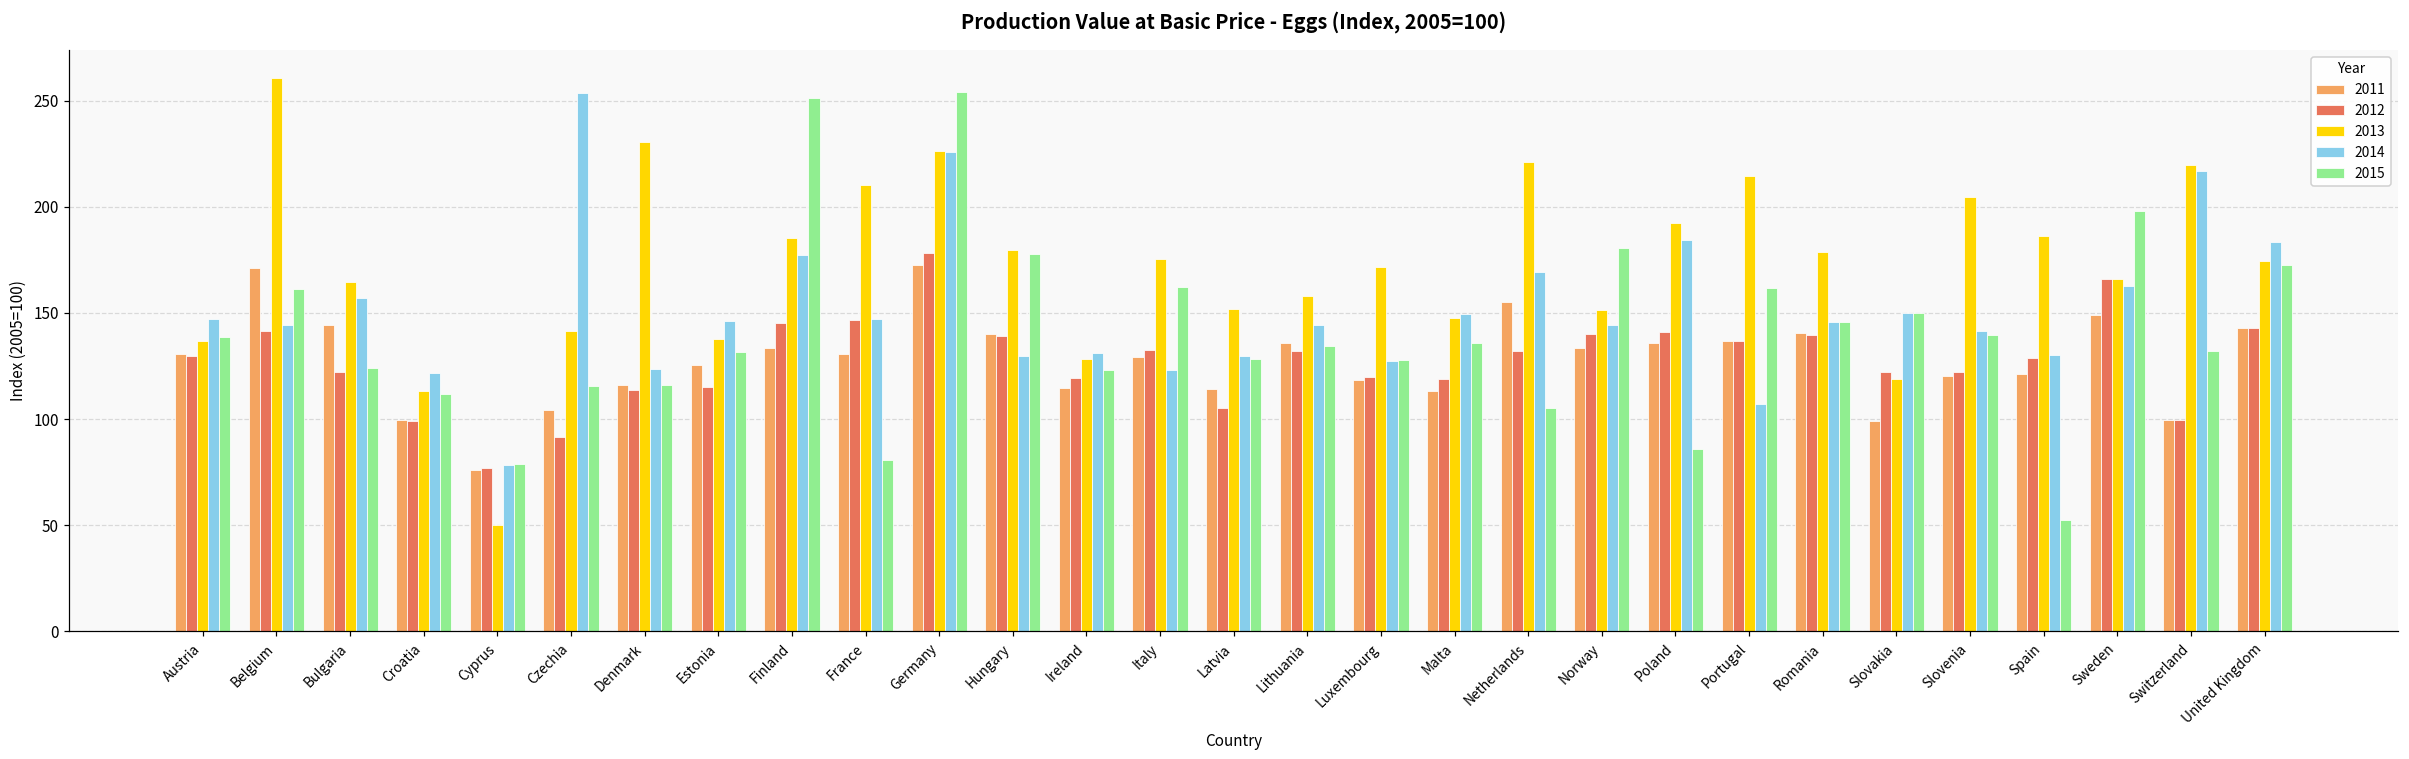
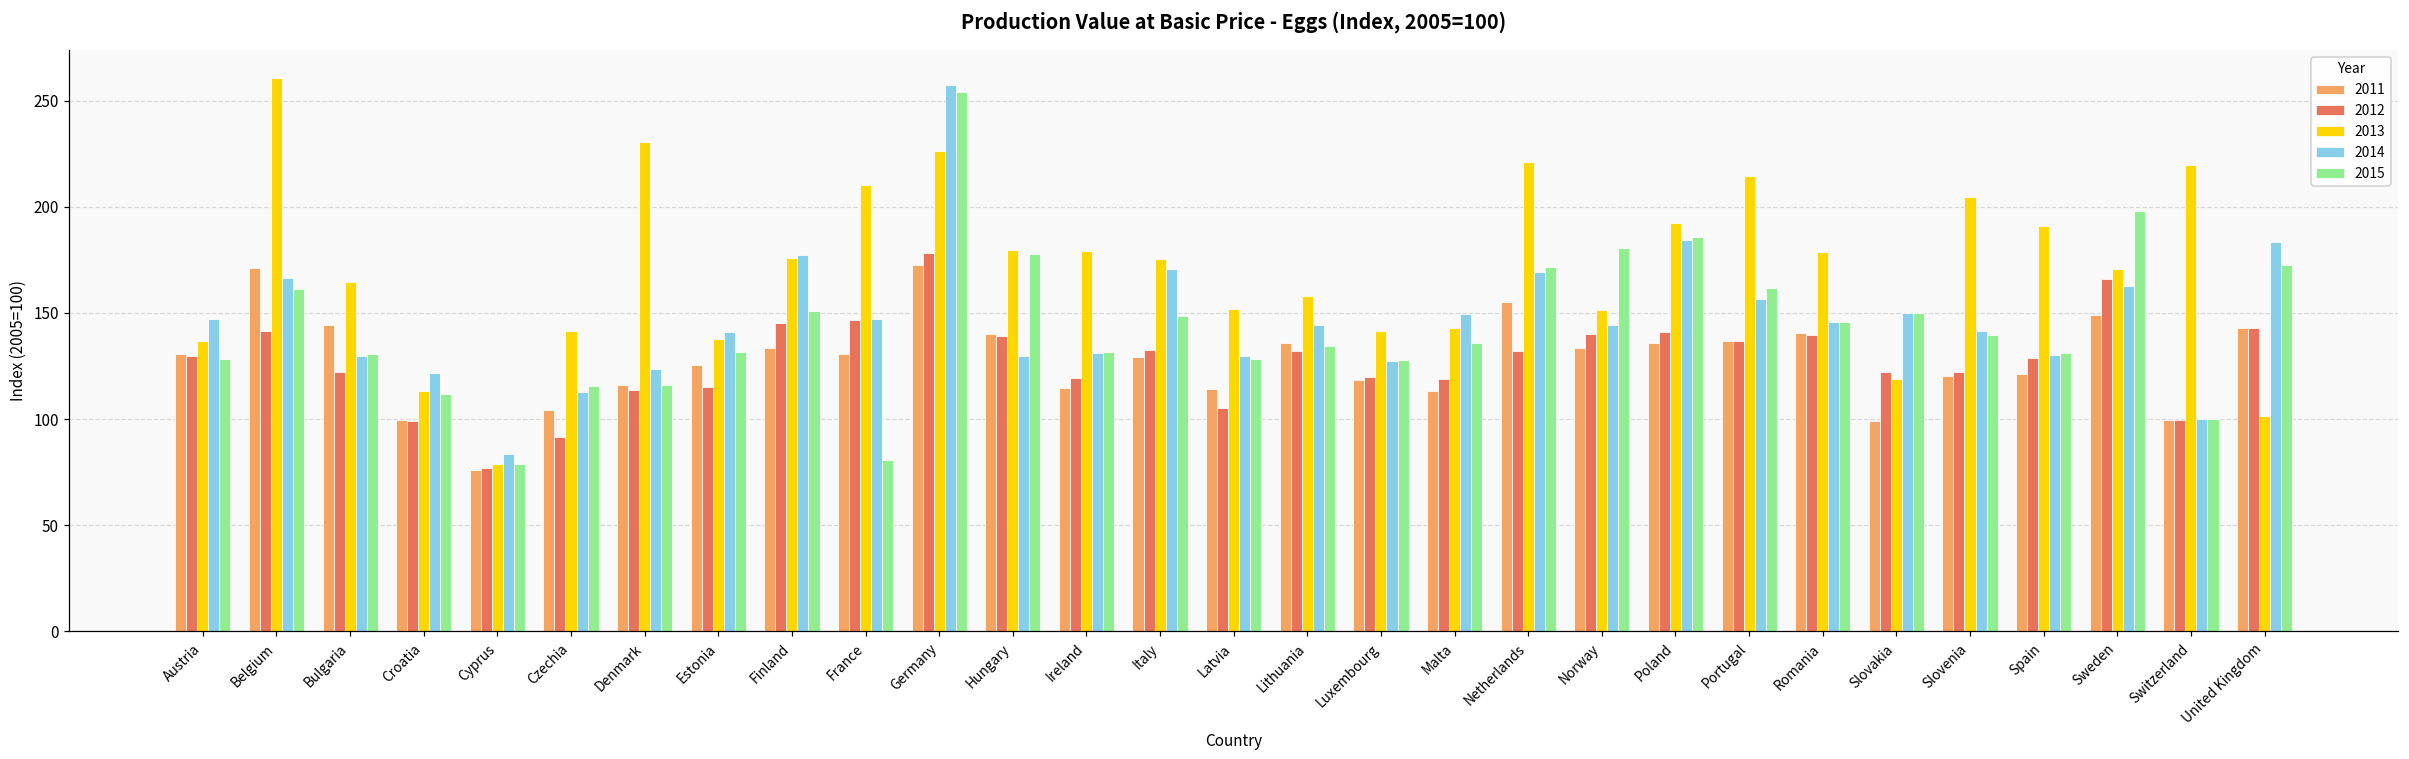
2015, Austria: 139 -> 129
2014, Belgium: 144 -> 167
2014, Bulgaria: 157 -> 130
2015, Bulgaria: 124 -> 131
2013, Cyprus: 50 -> 79
2014, Cyprus: 79 -> 84
2014, Czechia: 254 -> 113
2014, Estonia: 146 -> 141
2013, Finland: 185 -> 176
2015, Finland: 251 -> 151
2014, Germany: 226 -> 257
2013, Ireland: 128 -> 179
2015, Ireland: 123 -> 132
2014, Italy: 123 -> 171
2015, Italy: 162 -> 149
2013, Luxembourg: 171 -> 142
2013, Malta: 148 -> 143
2015, Netherlands: 105 -> 172
2015, Poland: 86 -> 186
2014, Portugal: 107 -> 157
2013, Spain: 186 -> 191
2015, Spain: 53 -> 131
2013, Sweden: 166 -> 171
2014, Switzerland: 217 -> 100
2015, Switzerland: 132 -> 100
2013, United Kingdom: 175 -> 102
